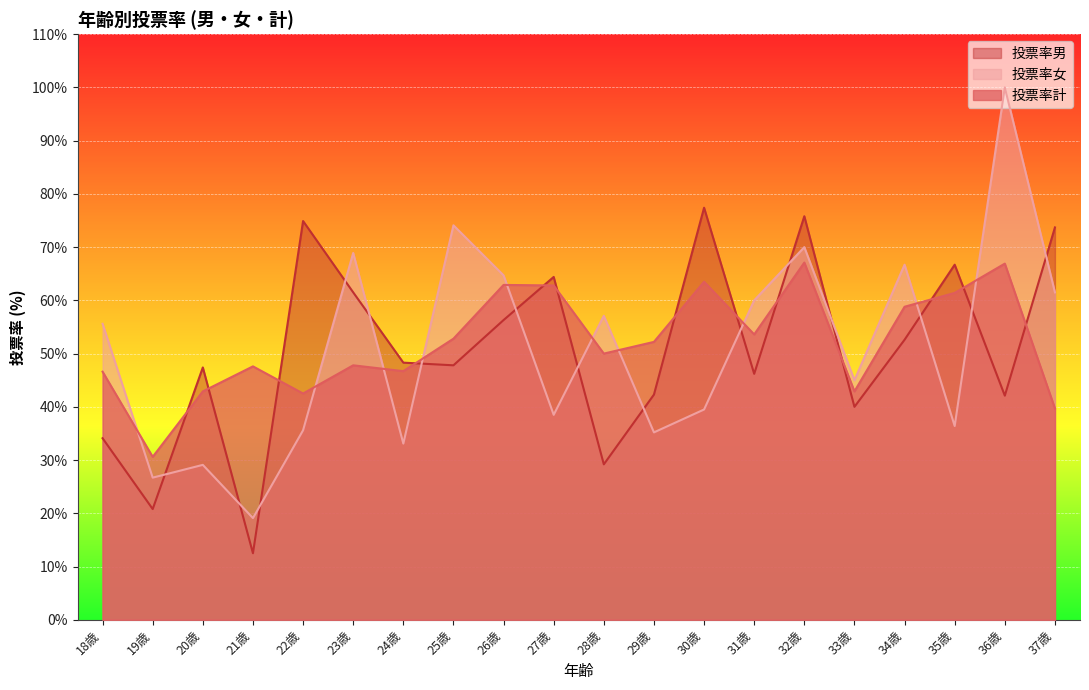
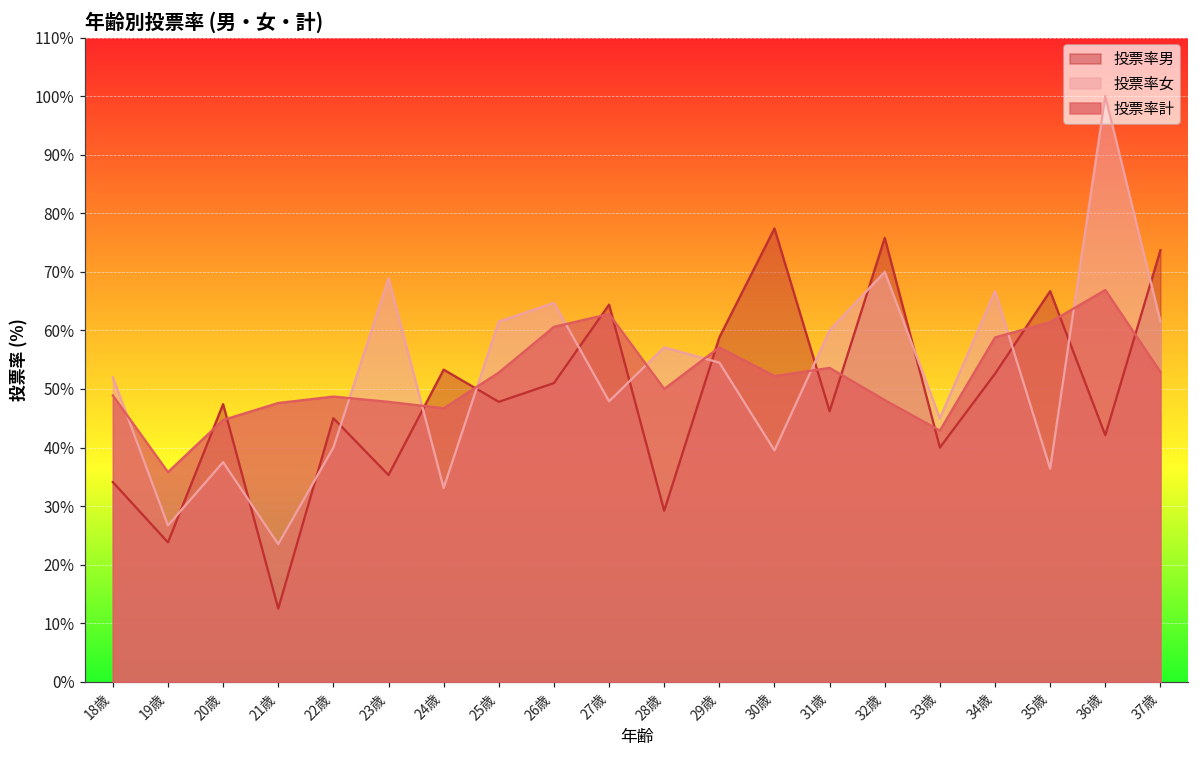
投票率女, 18歳: 56% -> 52%
投票率計, 18歳: 47% -> 49%
投票率男, 19歳: 21% -> 24%
投票率計, 19歳: 31% -> 36%
投票率女, 20歳: 29% -> 38%
投票率計, 20歳: 43% -> 45%
投票率女, 21歳: 19% -> 24%
投票率男, 22歳: 75% -> 45%
投票率女, 22歳: 36% -> 40%
投票率計, 22歳: 43% -> 49%
投票率男, 23歳: 62% -> 35%
投票率男, 24歳: 48% -> 53%
投票率女, 25歳: 74% -> 62%
投票率男, 26歳: 56% -> 51%
投票率計, 26歳: 63% -> 61%
投票率女, 27歳: 39% -> 48%
投票率男, 29歳: 42% -> 59%
投票率女, 29歳: 35% -> 55%
投票率計, 29歳: 52% -> 57%
投票率計, 30歳: 64% -> 52%
投票率計, 32歳: 67% -> 48%
投票率計, 37歳: 40% -> 53%
